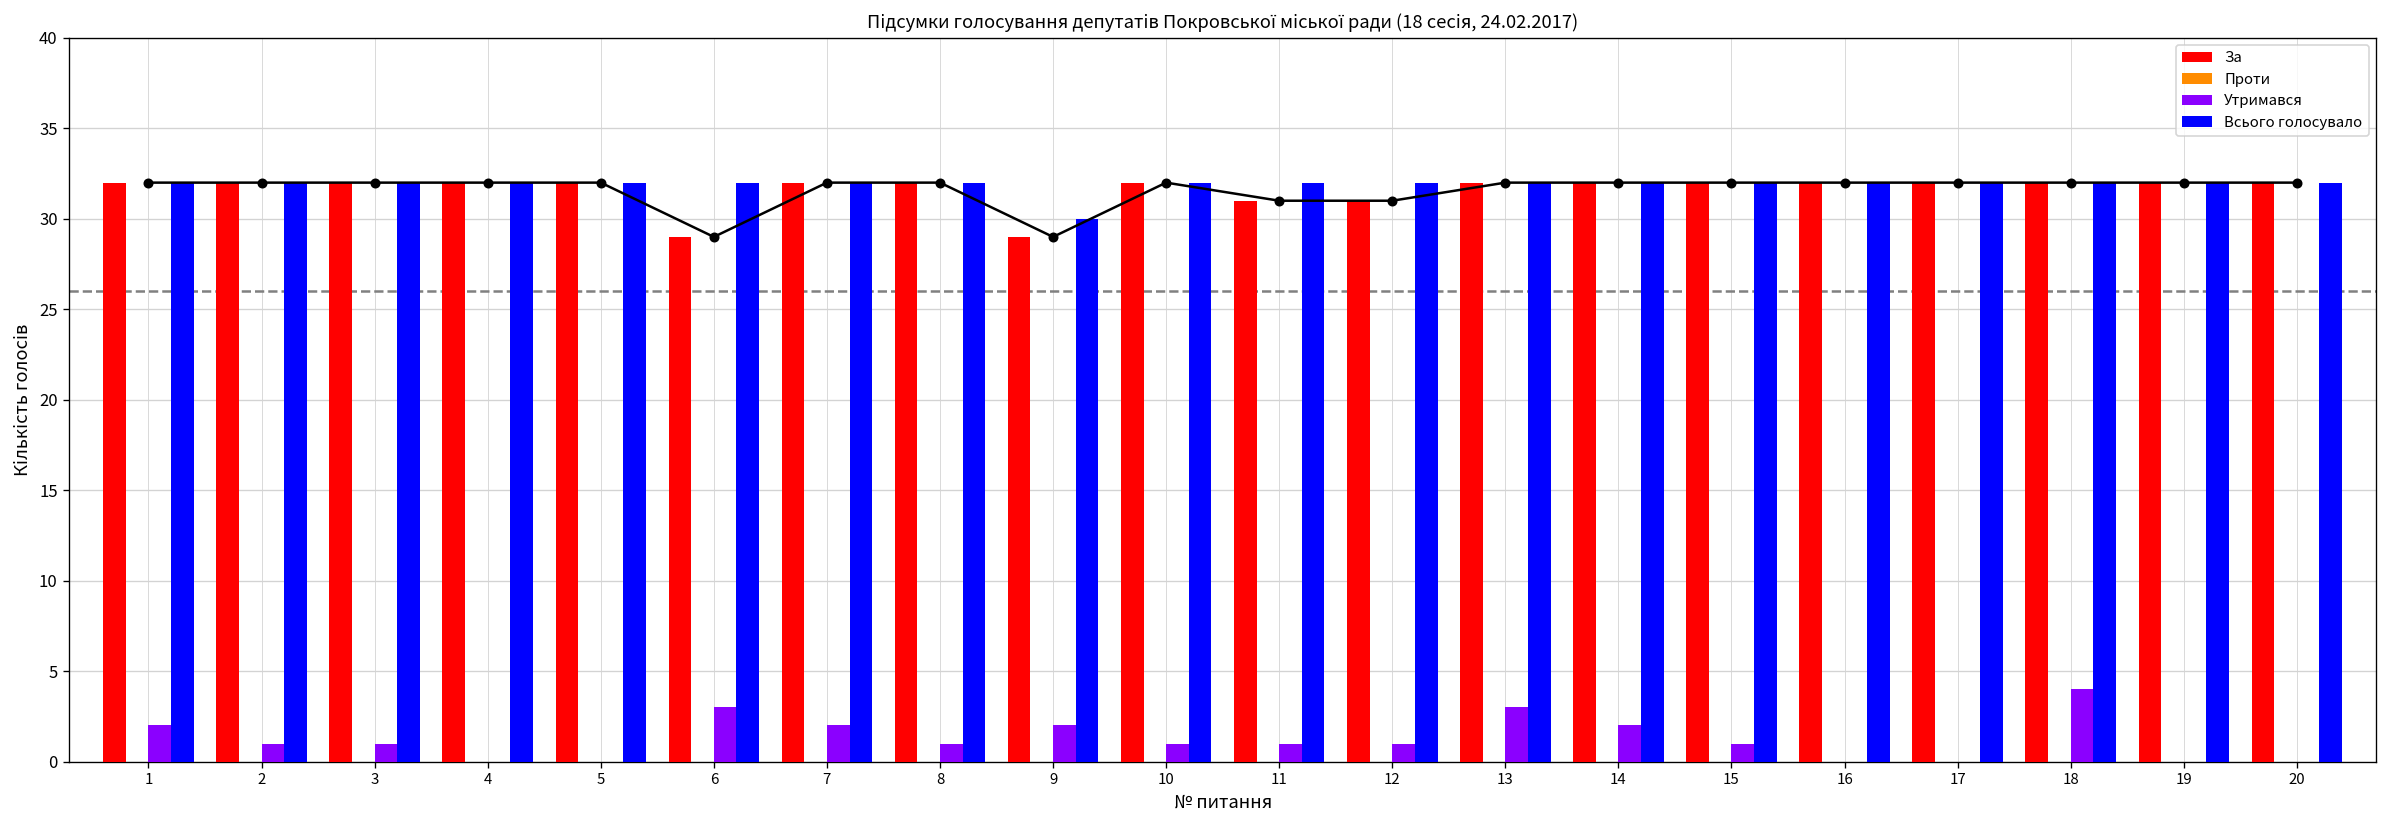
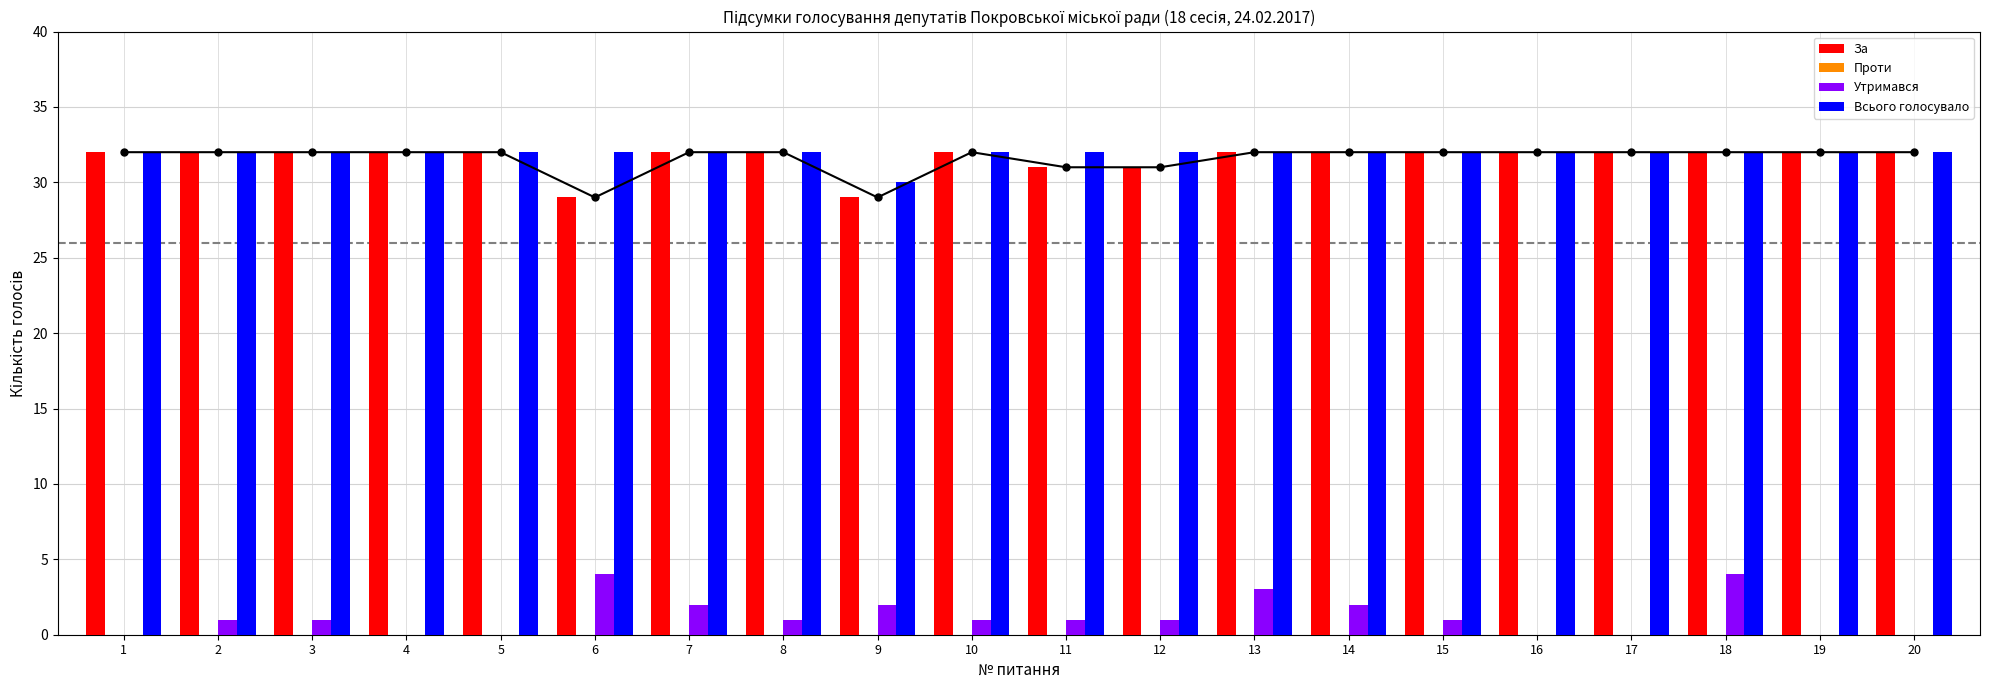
Утримався, 1: 2 -> 0
Утримався, 6: 3 -> 4
